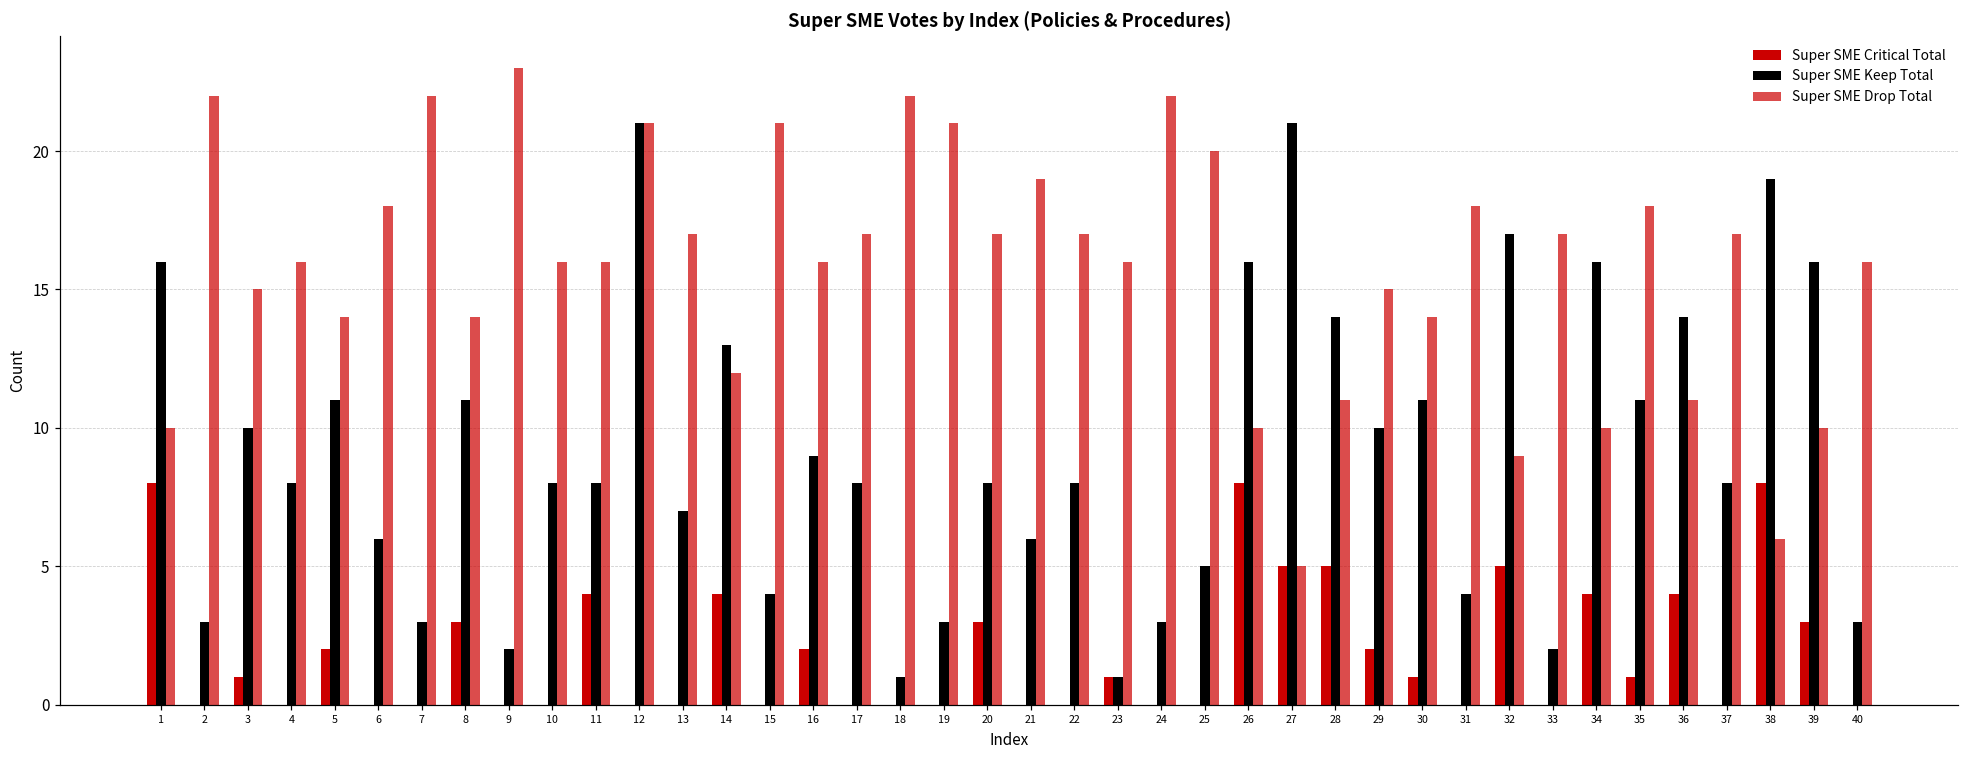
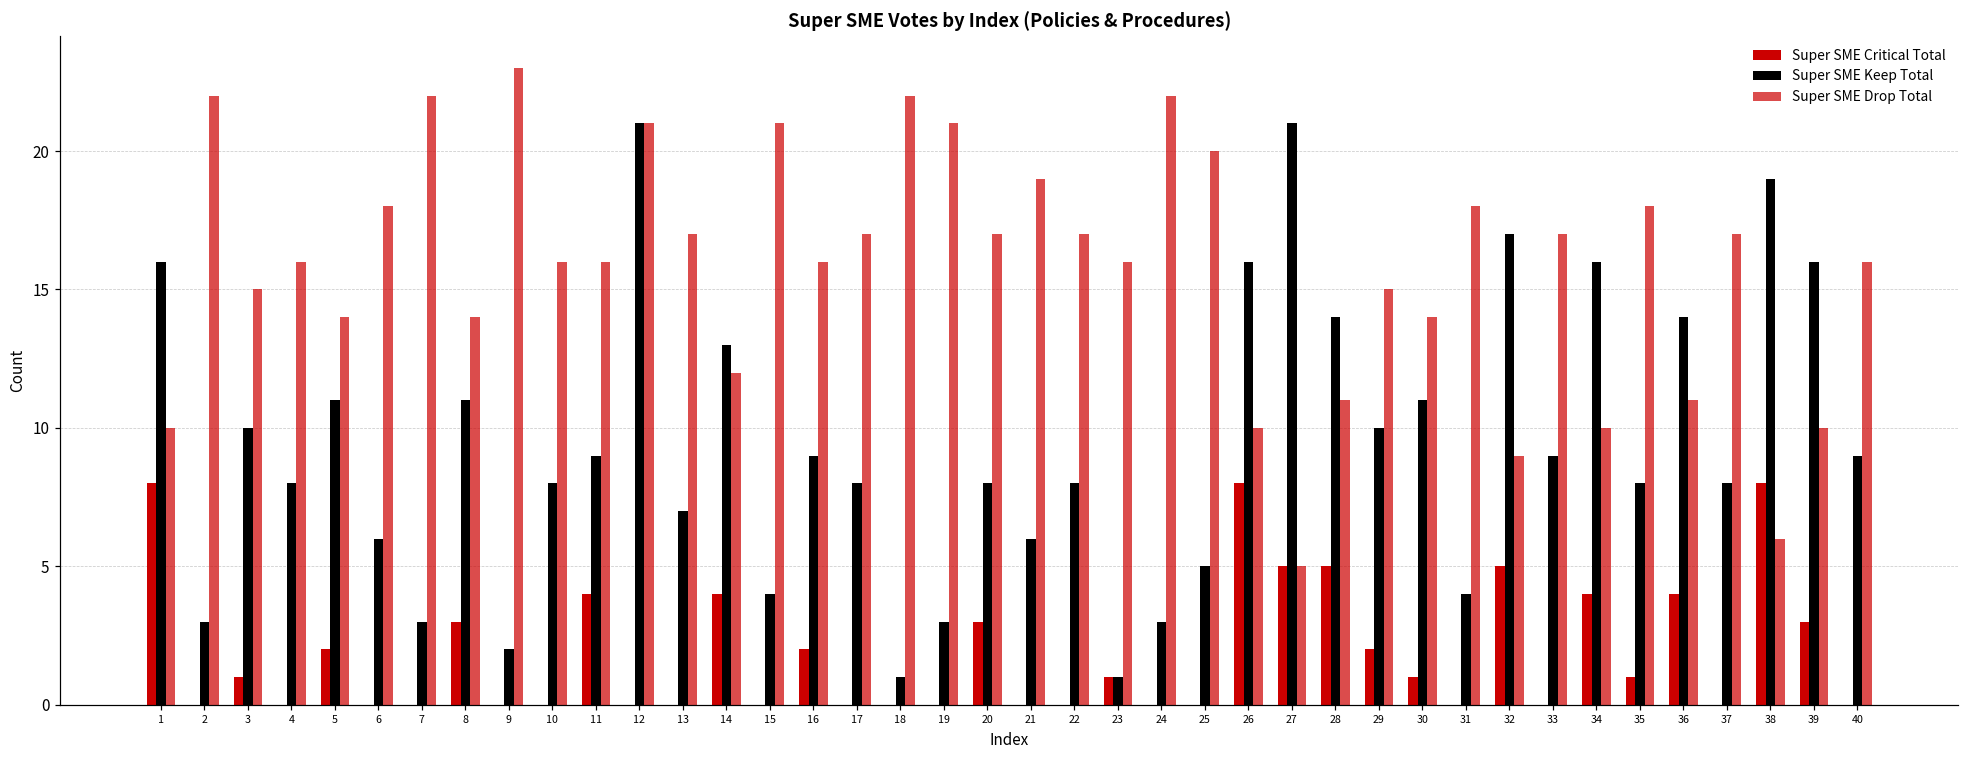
Super SME Keep Total, 11: 8 -> 9
Super SME Keep Total, 33: 2 -> 9
Super SME Keep Total, 35: 11 -> 8
Super SME Keep Total, 40: 3 -> 9
